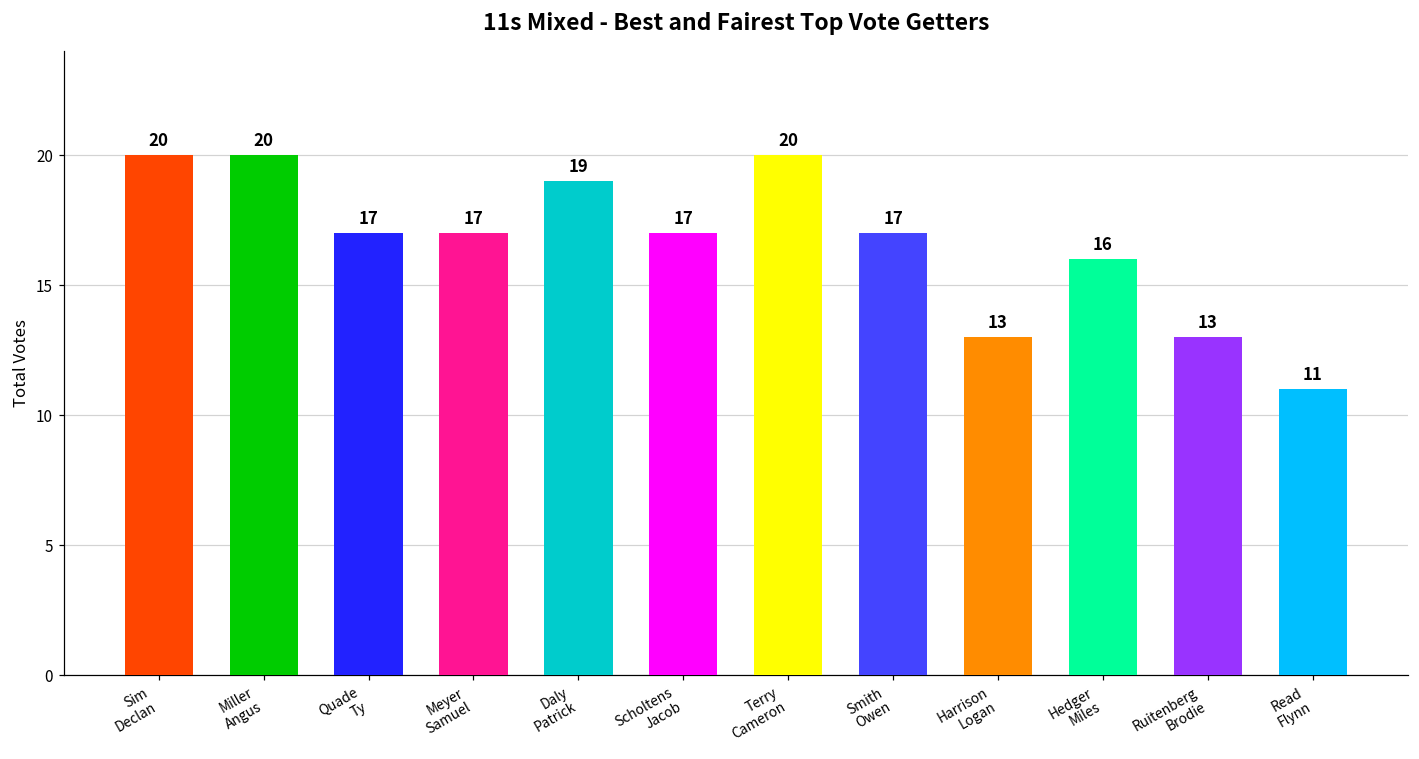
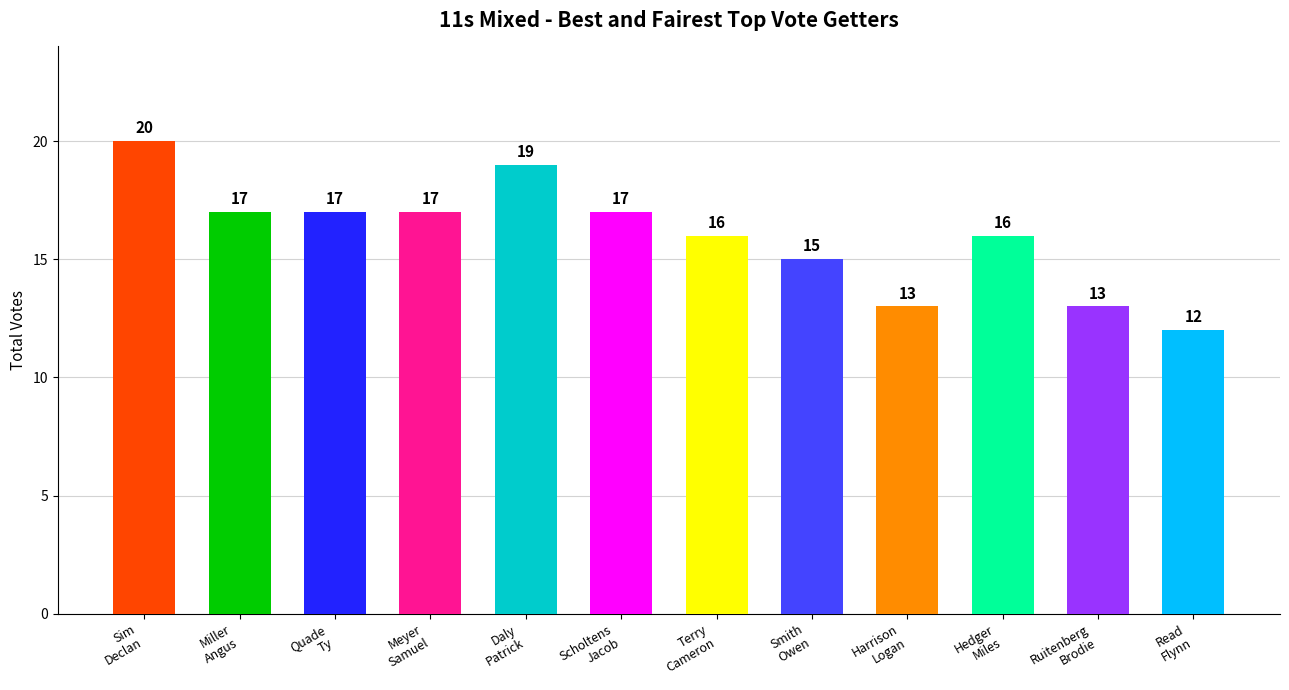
Miller Angus: 20 -> 17
Terry Cameron: 20 -> 16
Smith Owen: 17 -> 15
Read Flynn: 11 -> 12
